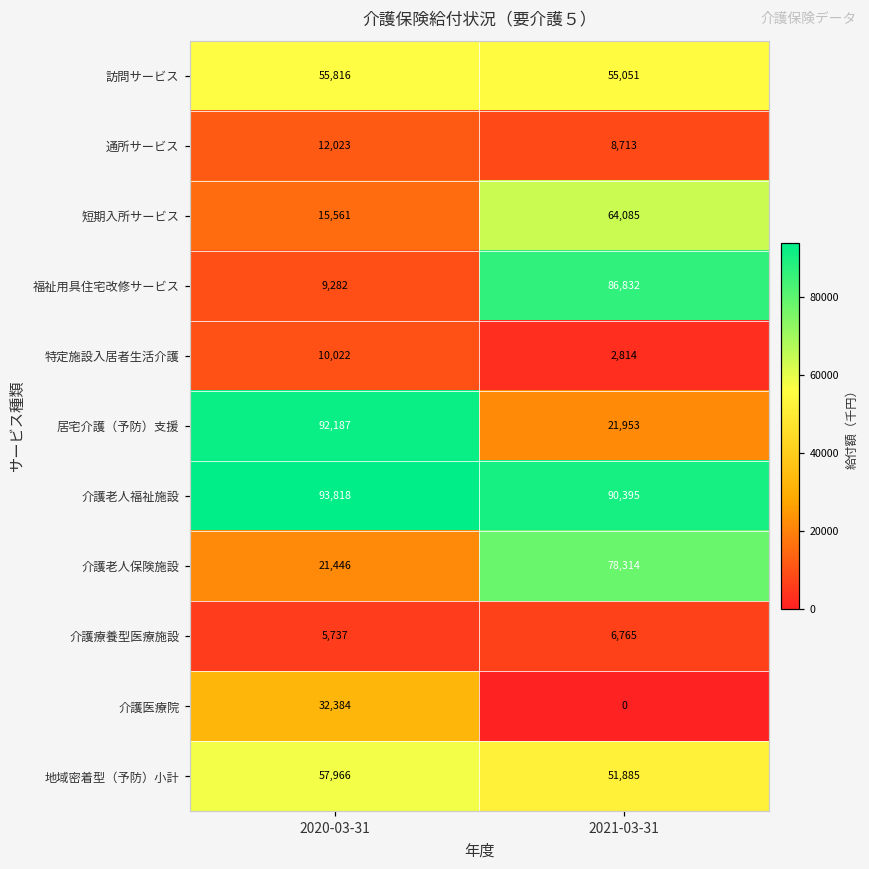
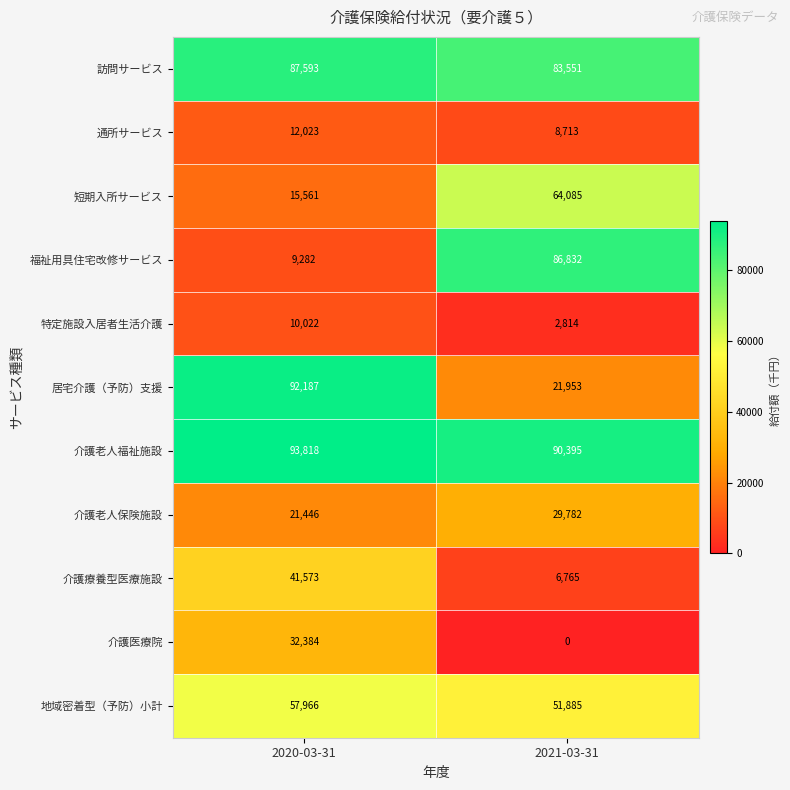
訪問サービス, 2020-03-31: 55,816 -> 87,593
訪問サービス, 2021-03-31: 55,051 -> 83,551
介護老人保険施設, 2021-03-31: 78,314 -> 29,782
介護療養型医療施設, 2020-03-31: 5,737 -> 41,573
